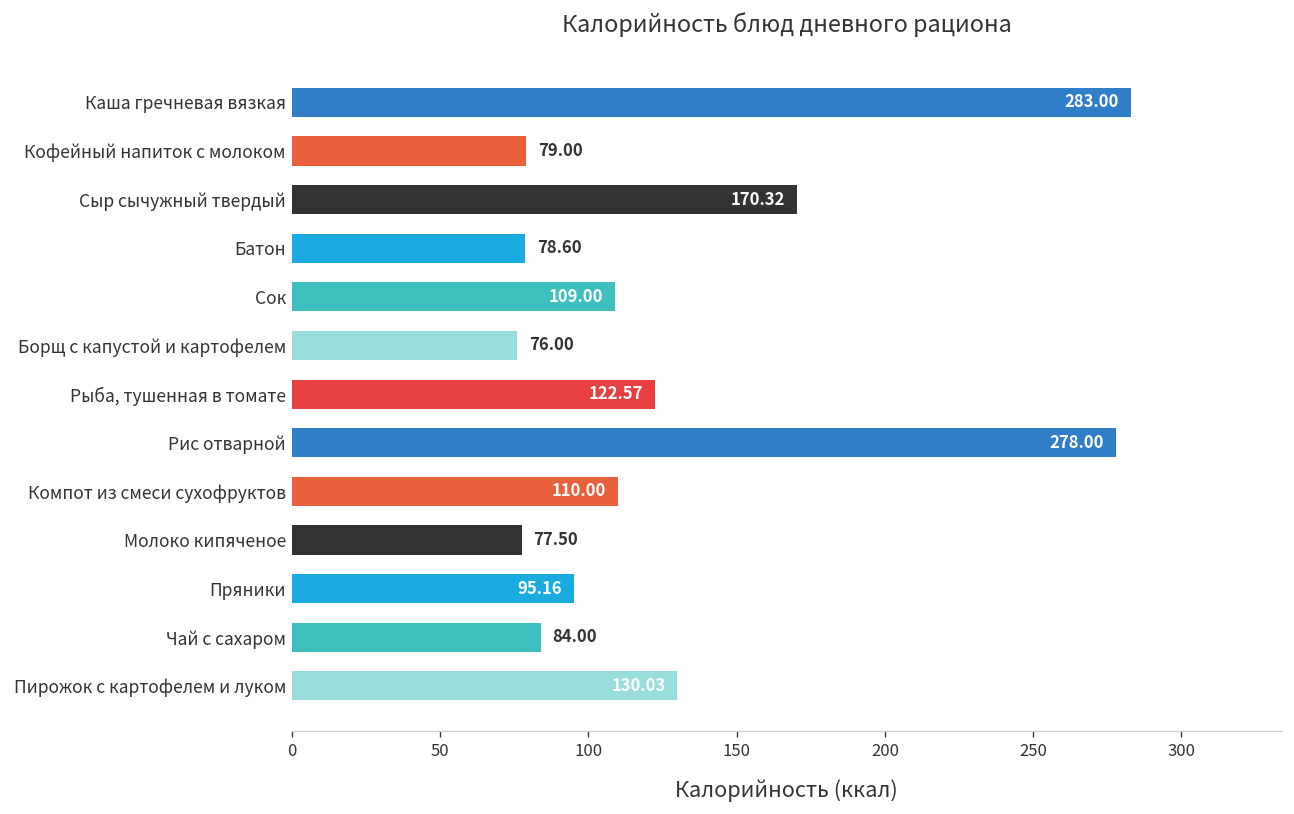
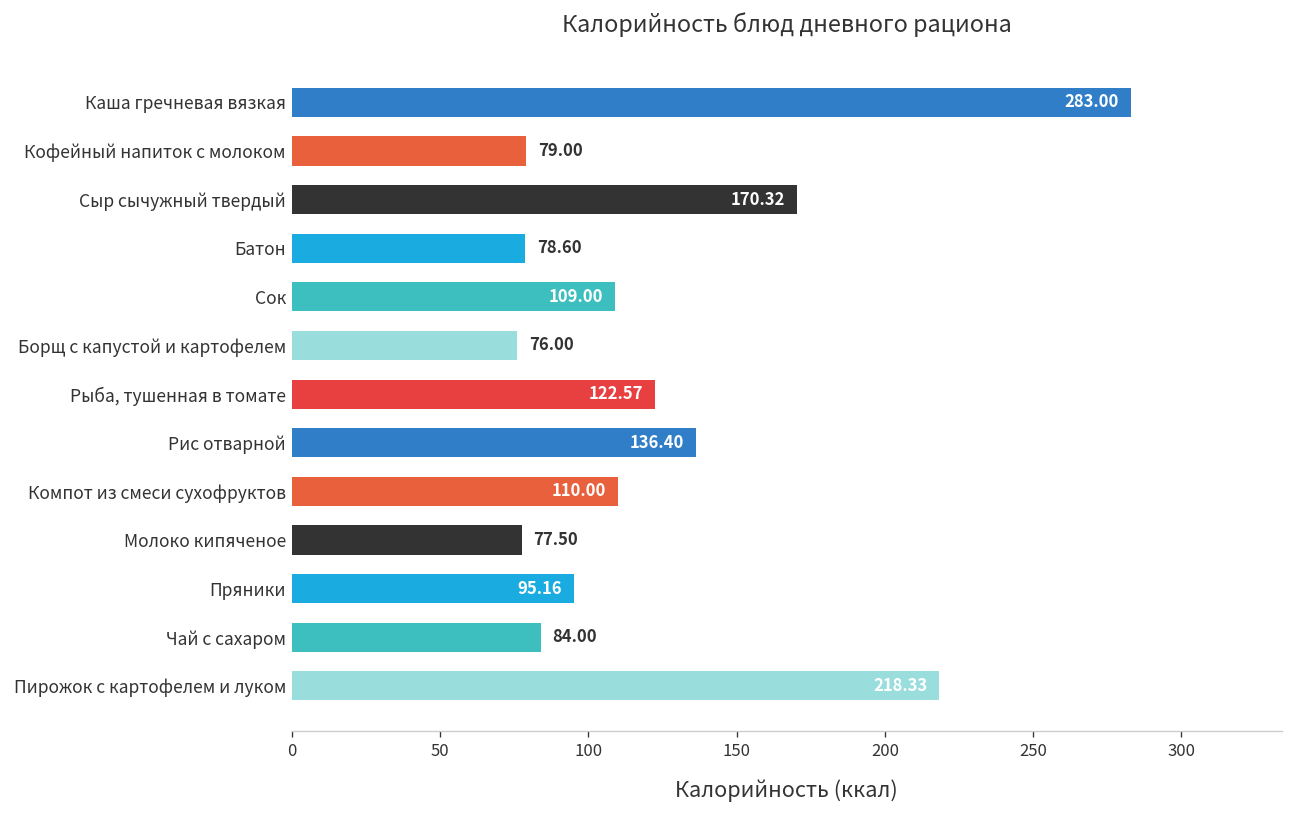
Рис отварной: 278.00 -> 136.40
Пирожок с картофелем и луком: 130.03 -> 218.33
